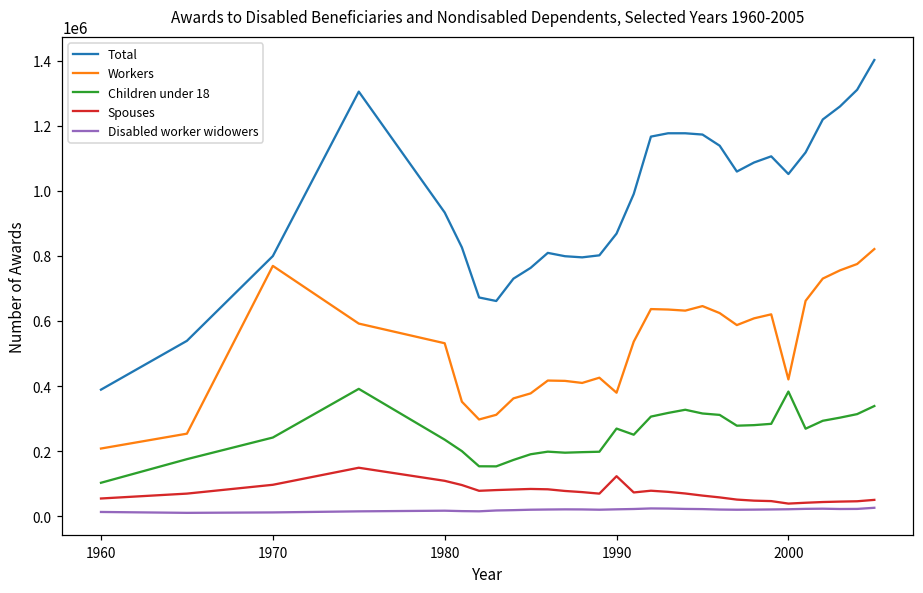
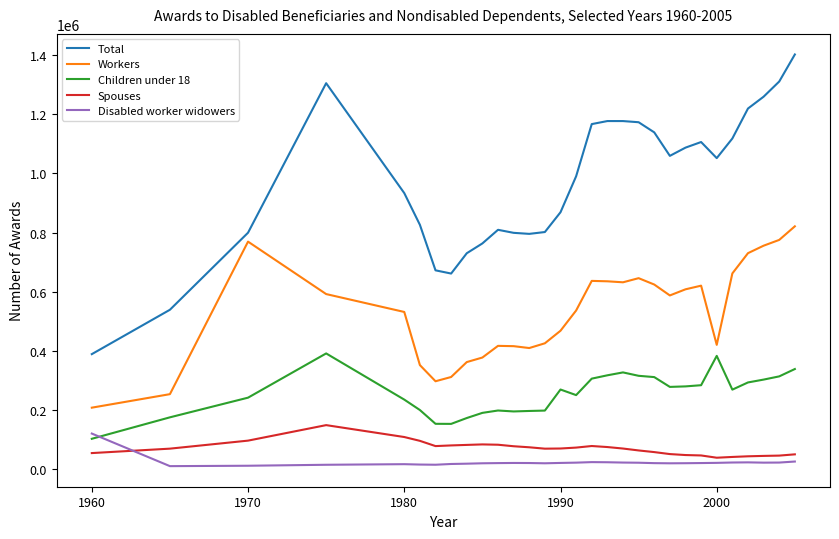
Disabled worker widowers, 1960: 10000 -> 120000
Workers, 1990: 380000 -> 470000
Spouses, 1990: 120000 -> 70000
